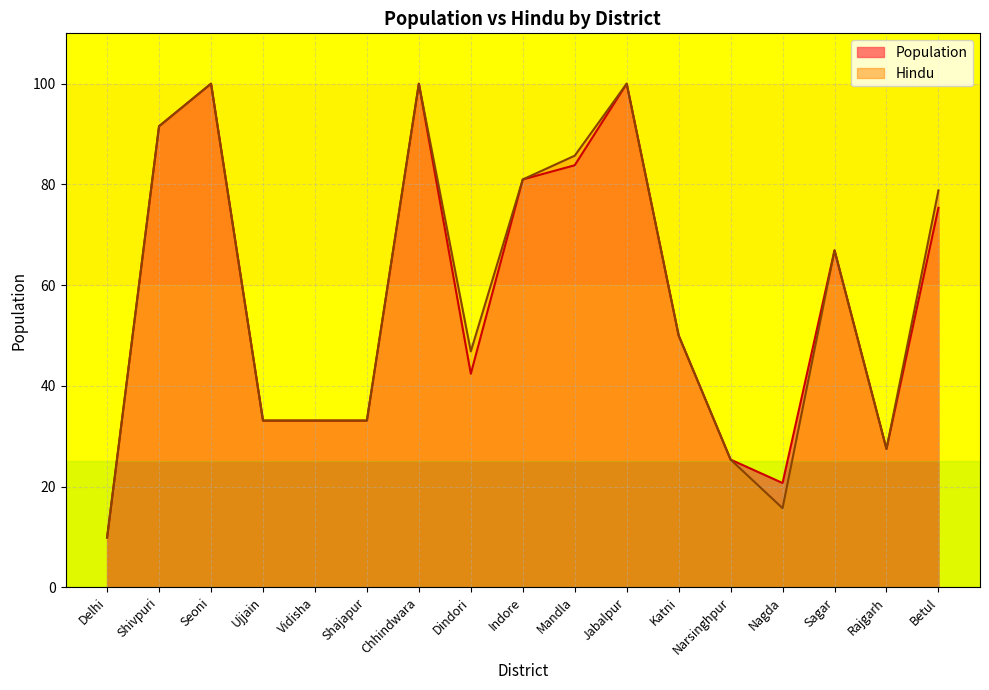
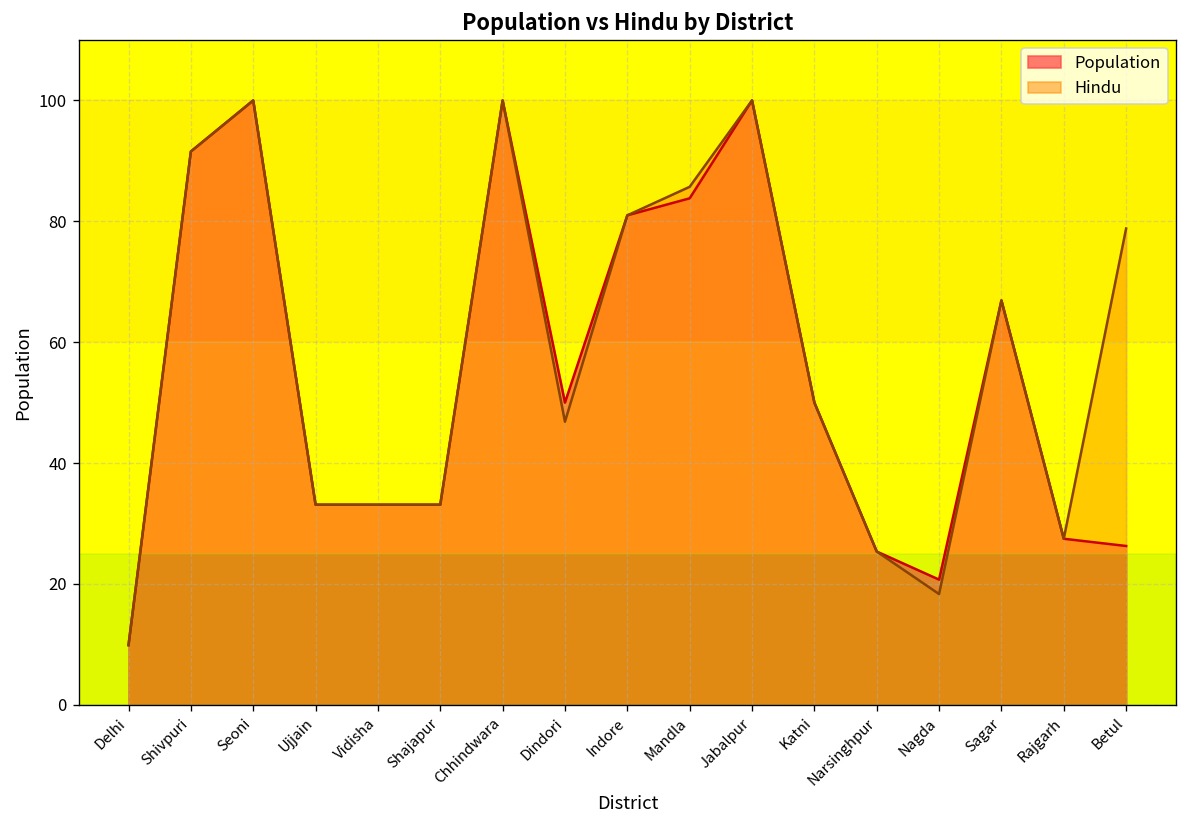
Population, Dindori: 42 -> 50
Hindu, Nagda: 16 -> 18
Population, Betul: 75 -> 26
